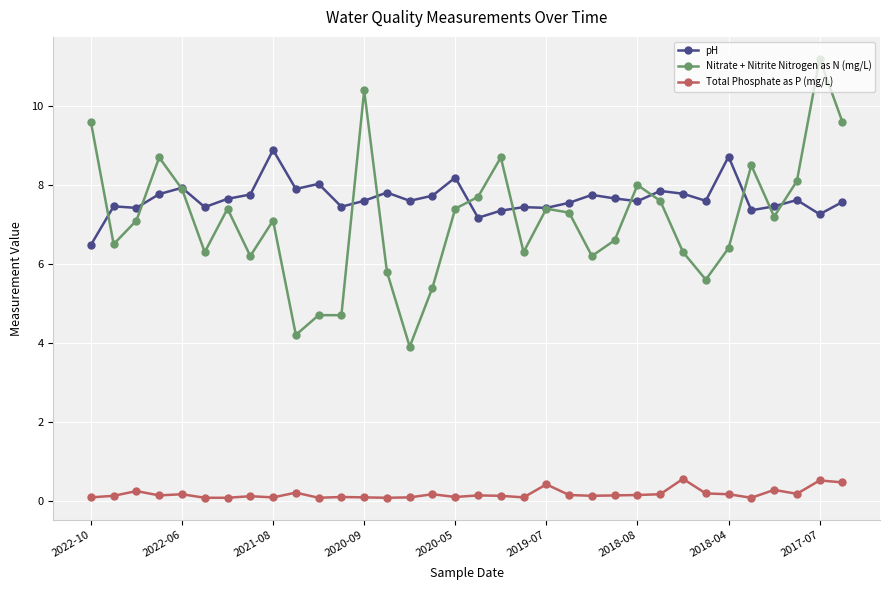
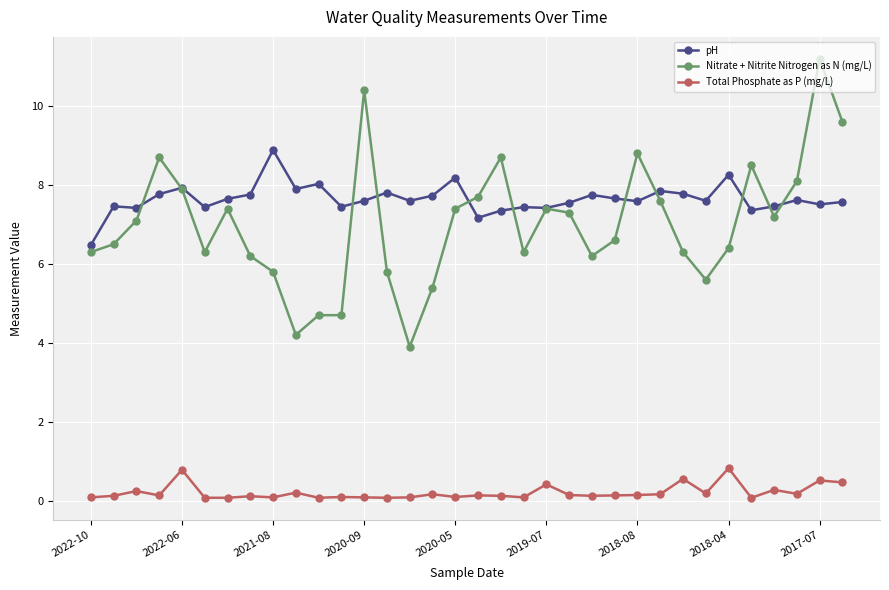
Nitrate + Nitrite Nitrogen as N (mg/L), 2022-10: 9.6 -> 6.3
Total Phosphate as P (mg/L), 2022-06: 0.2 -> 0.8
Nitrate + Nitrite Nitrogen as N (mg/L), 2021-08: 7.1 -> 5.8
Nitrate + Nitrite Nitrogen as N (mg/L), 2018-08: 8.0 -> 8.8
pH, 2018-04: 8.7 -> 8.3
Total Phosphate as P (mg/L), 2018-04: 0.2 -> 0.8
pH, 2017-07: 7.3 -> 7.5
